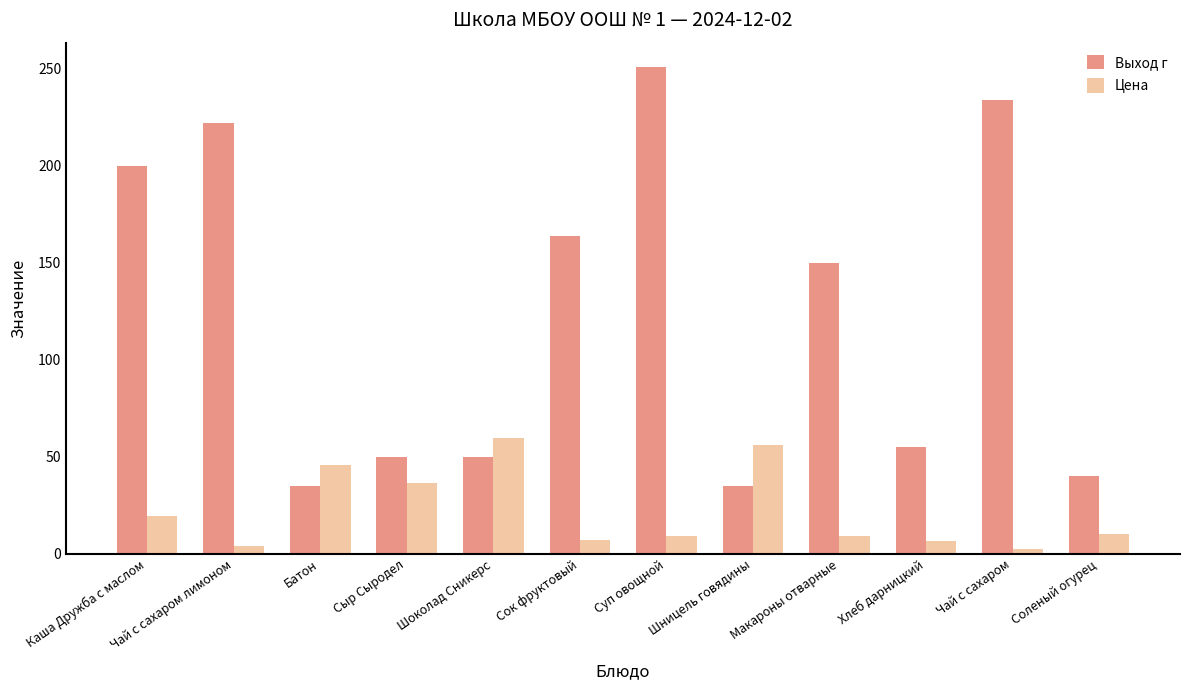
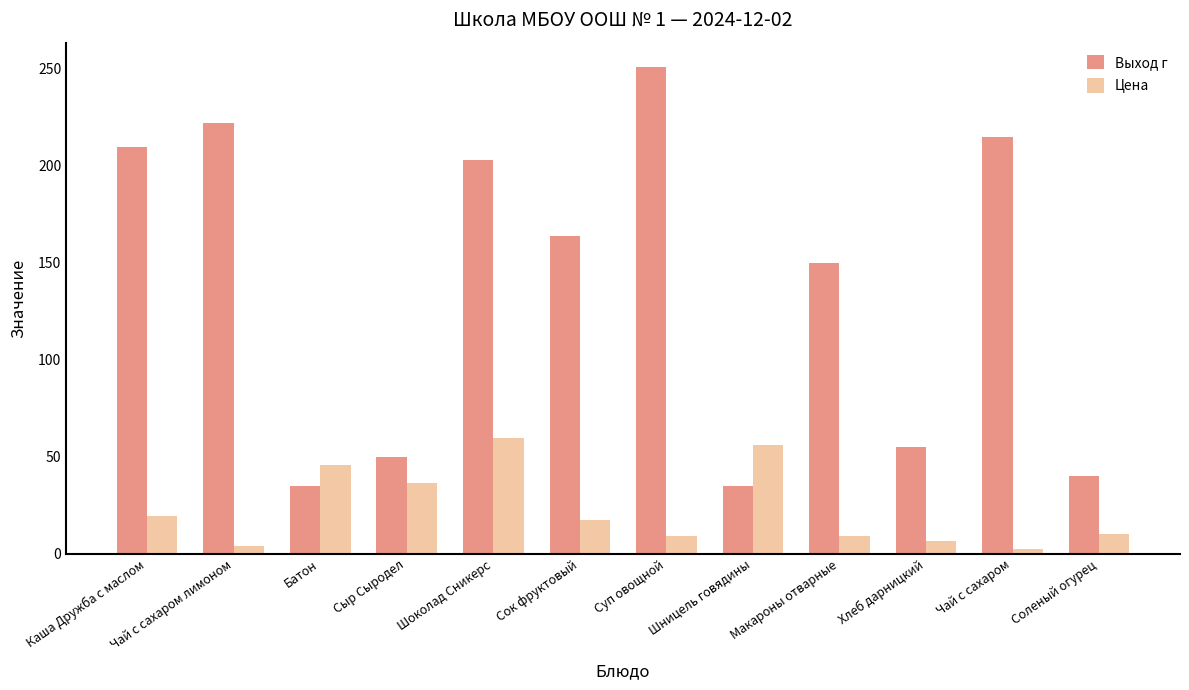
Выход г, Каша Дружба с маслом: 200 -> 210
Выход г, Шоколад Сникерс: 50 -> 203
Цена, Сок фруктовый: 7 -> 17
Выход г, Чай с сахаром: 234 -> 215
